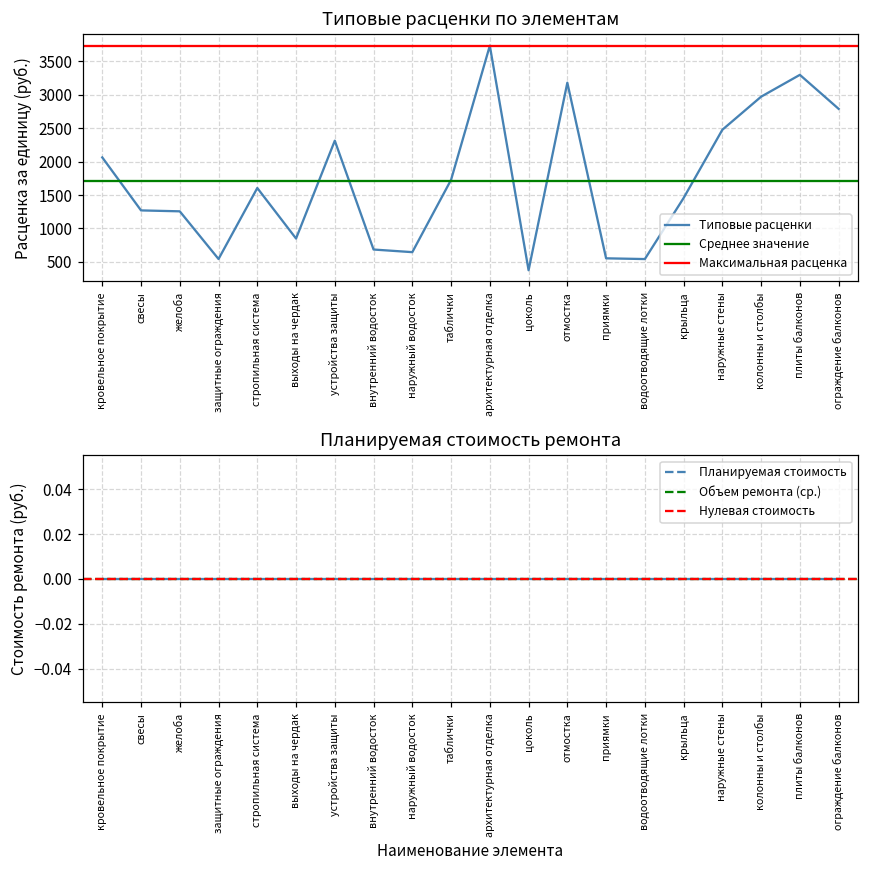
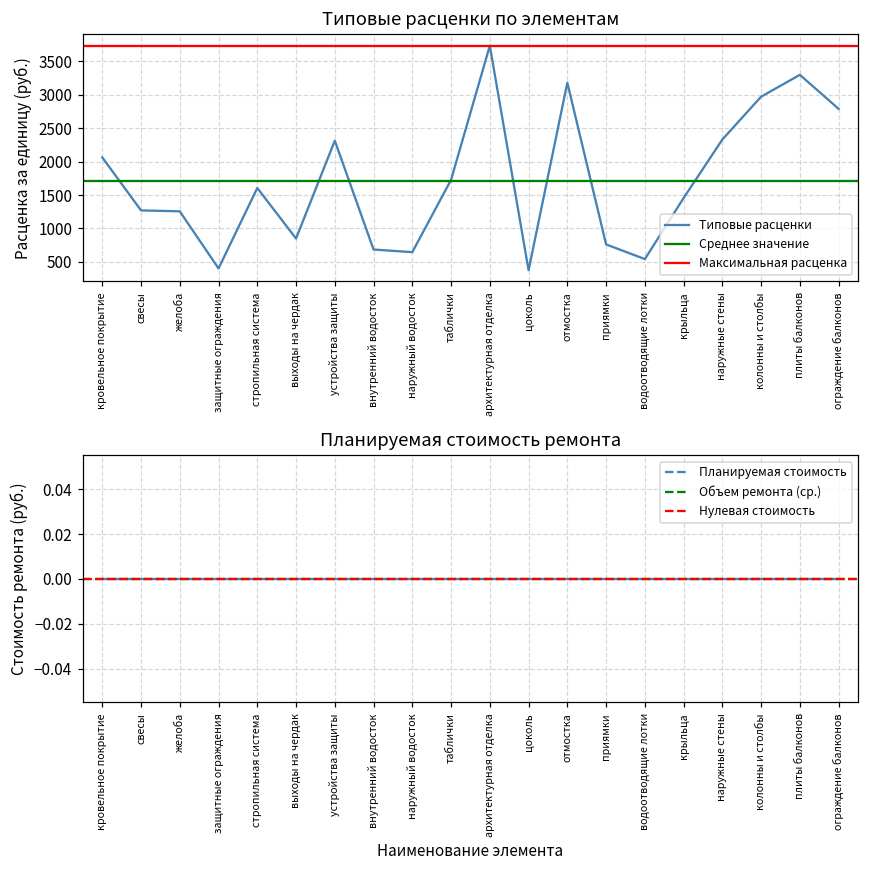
Типовые расценки по элементам, защитные ограждения: 500 -> 400
Типовые расценки по элементам, приямки: 600 -> 800
Типовые расценки по элементам, наружные стены: 2500 -> 2300
